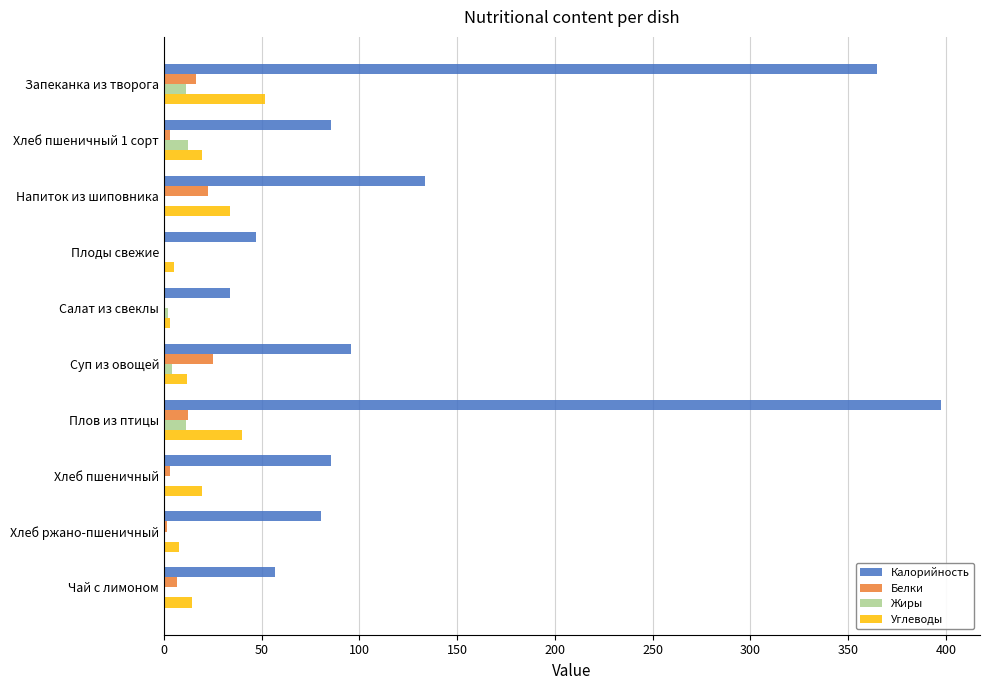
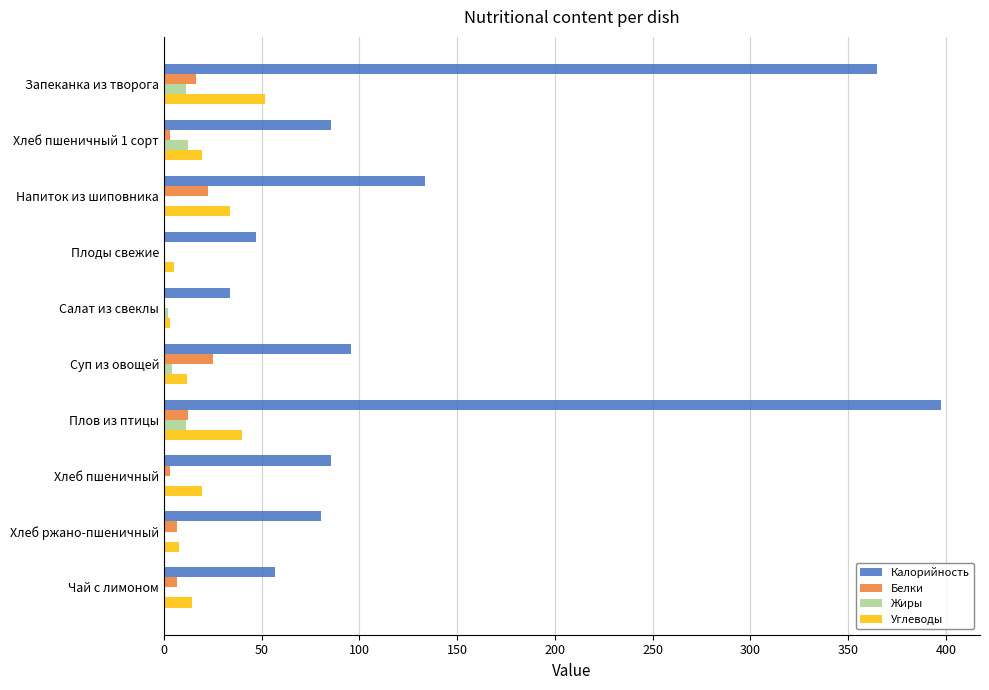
Белки, Хлеб ржано-пшеничный: 2 -> 6
